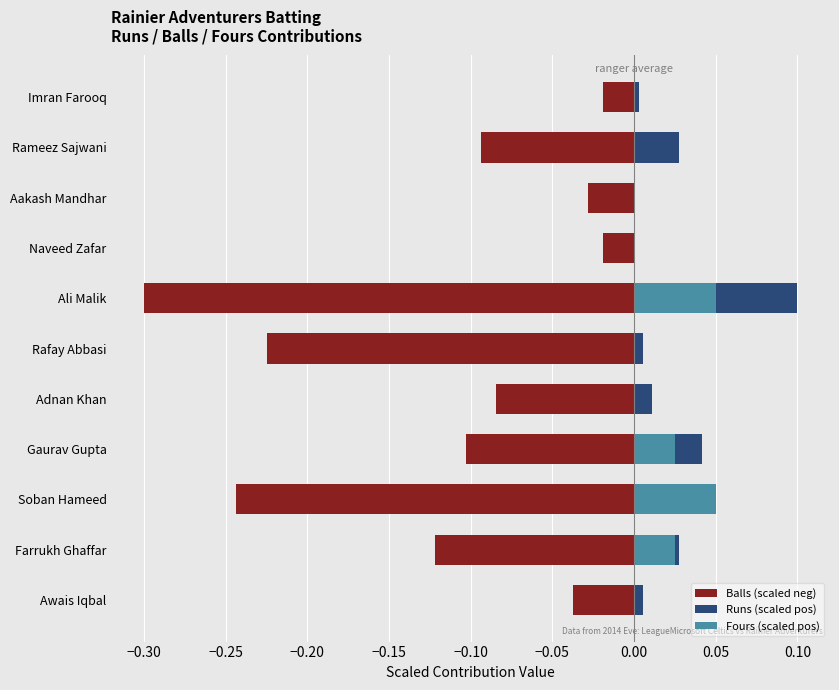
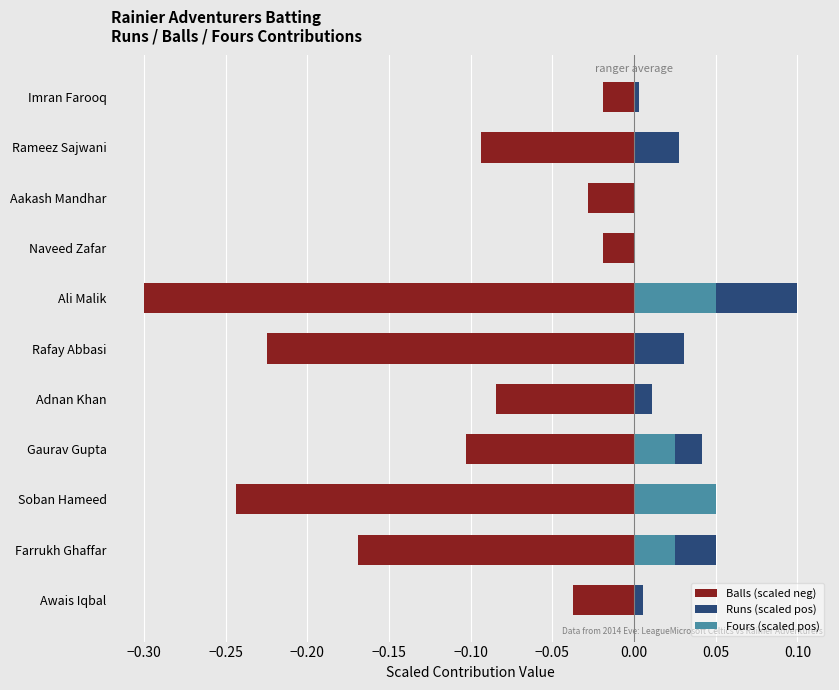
Runs (scaled pos), Rafay Abbasi: 0.006 -> 0.031
Balls (scaled neg), Farrukh Ghaffar: -0.122 -> -0.169
Runs (scaled pos), Farrukh Ghaffar: 0.028 -> 0.050
